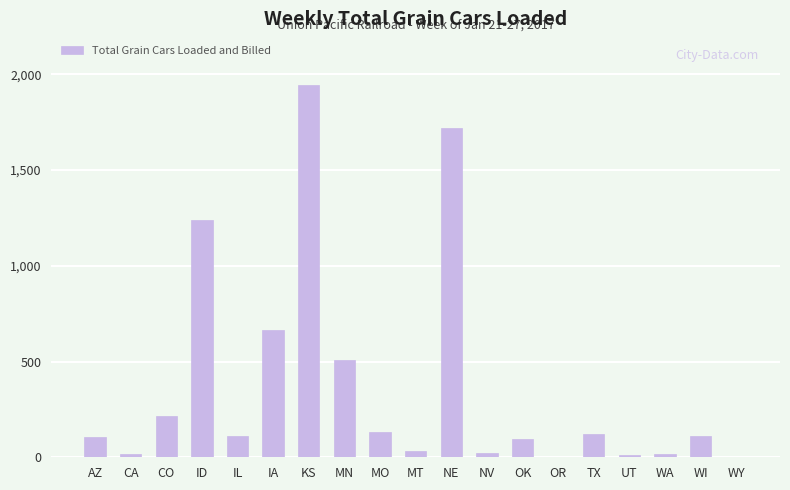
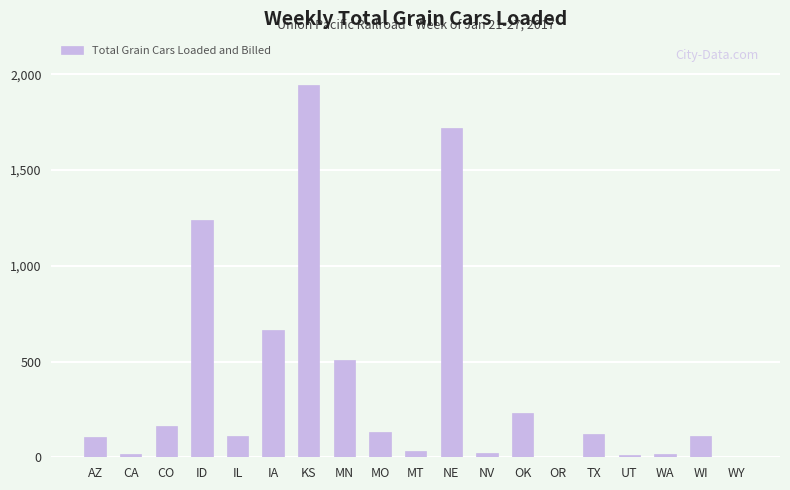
CO: 210 -> 160
OK: 100 -> 230
